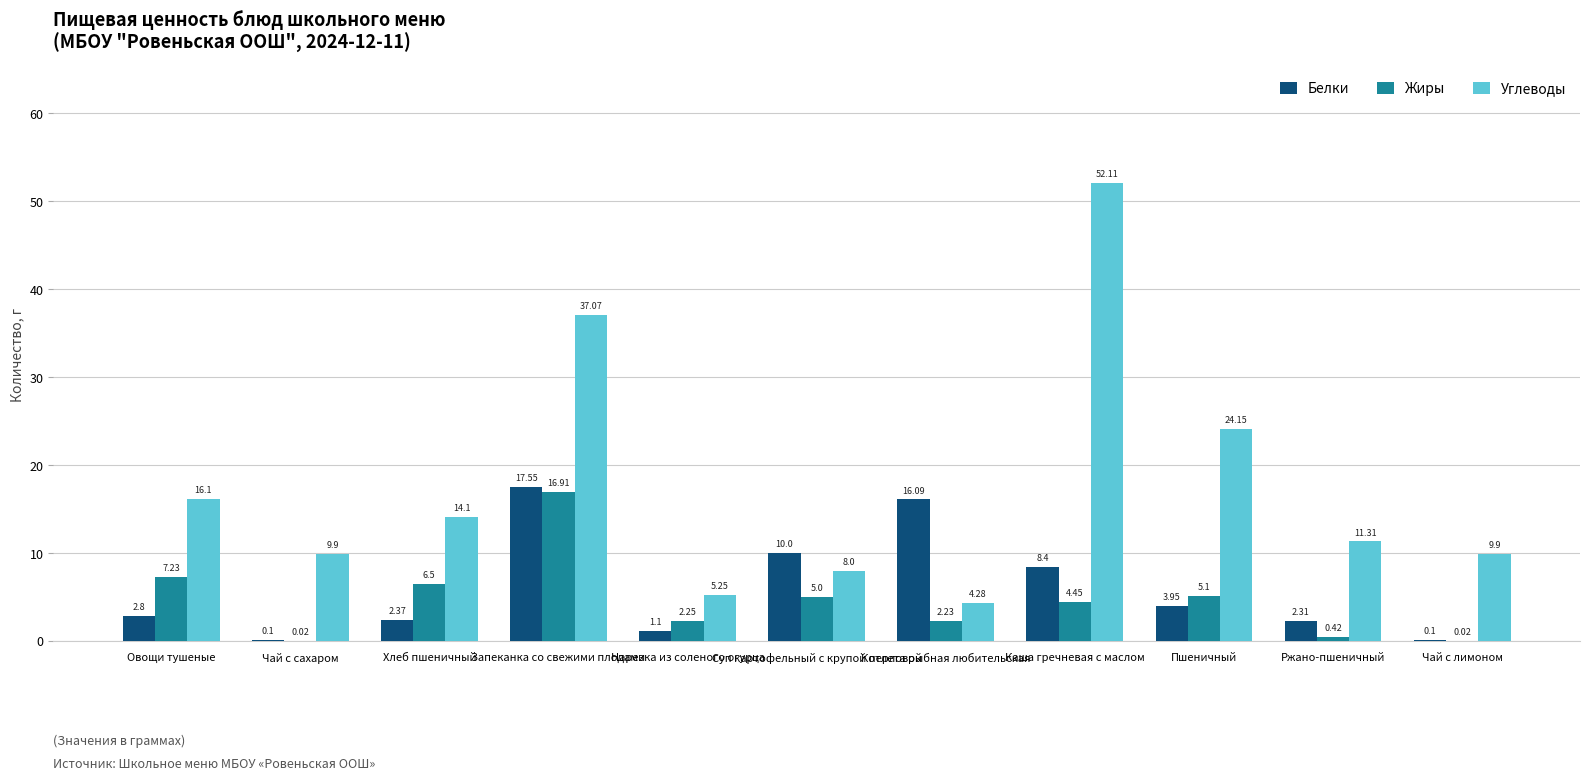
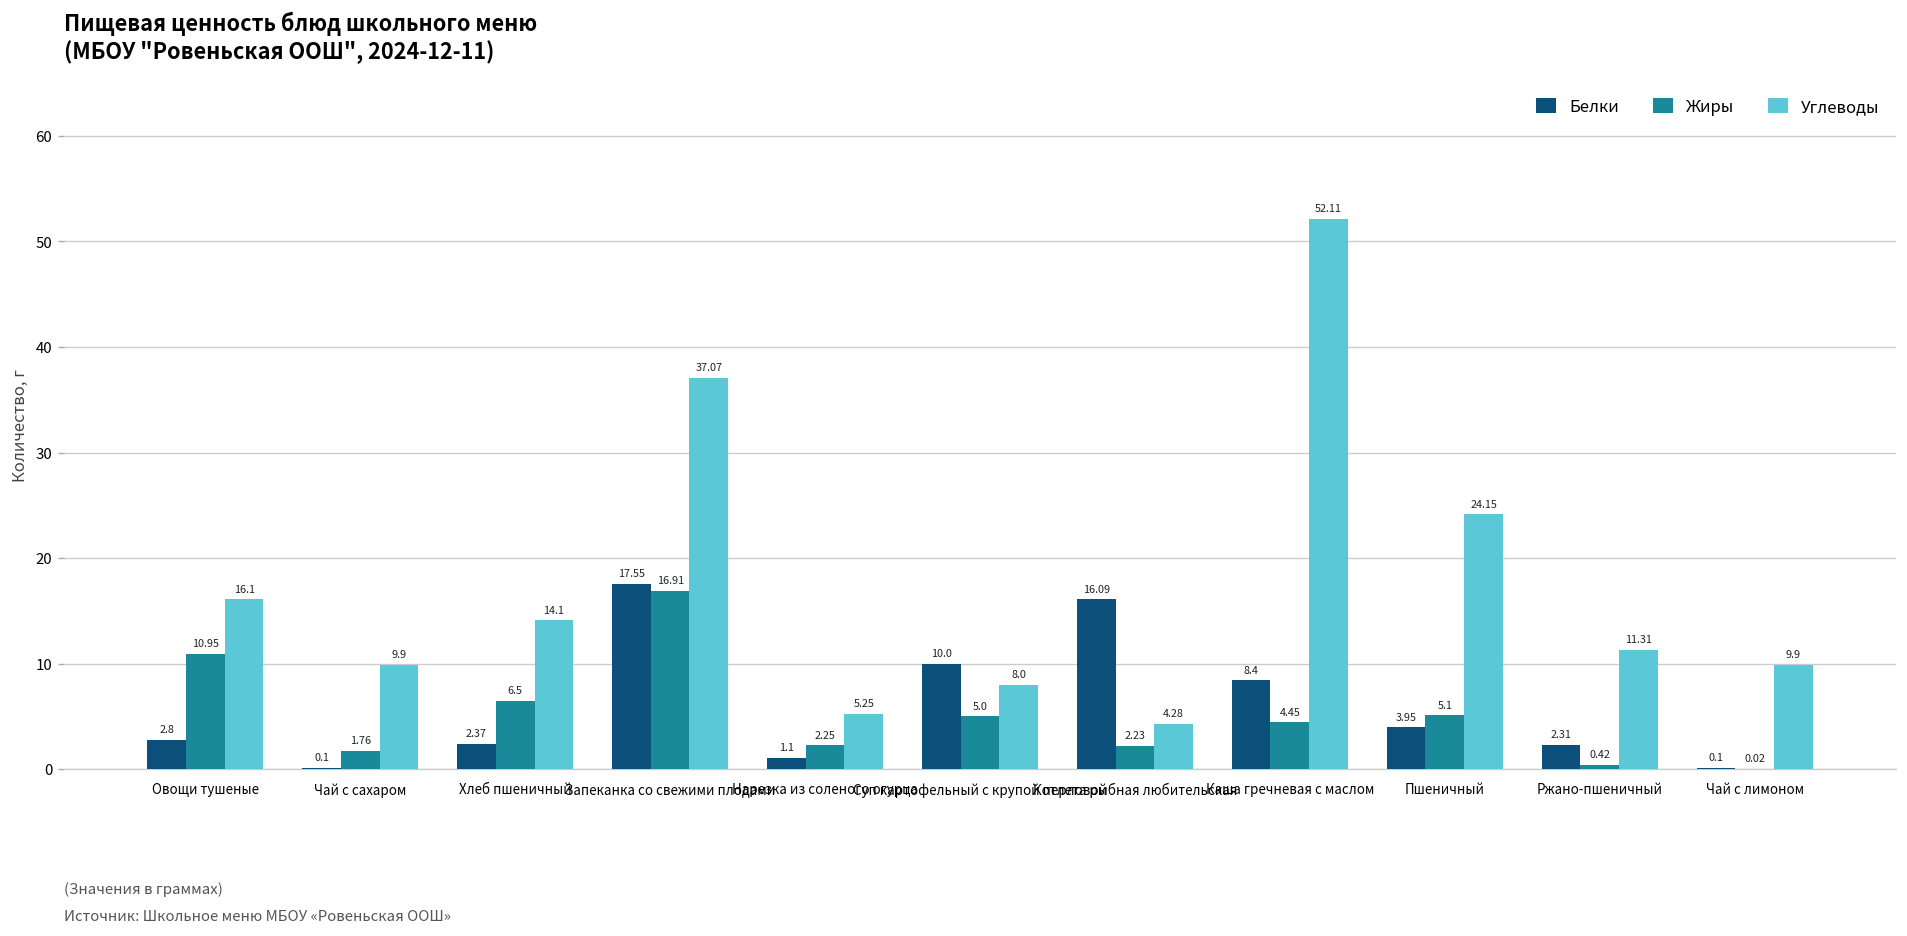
Жиры, Овощи тушеные: 7.23 -> 10.95
Жиры, Чай с сахаром: 0.02 -> 1.76
